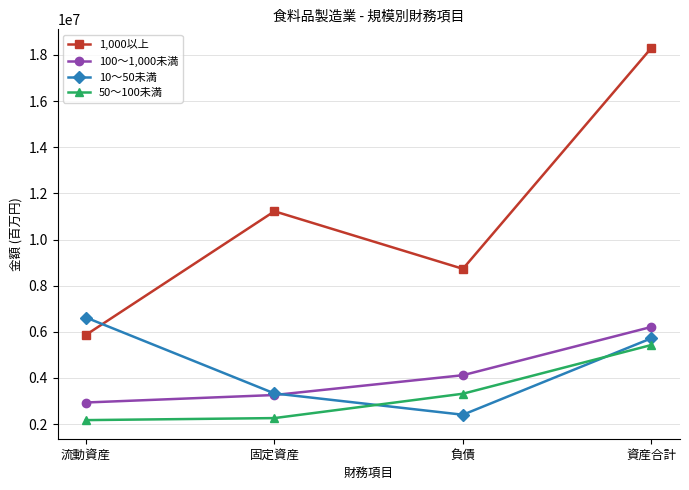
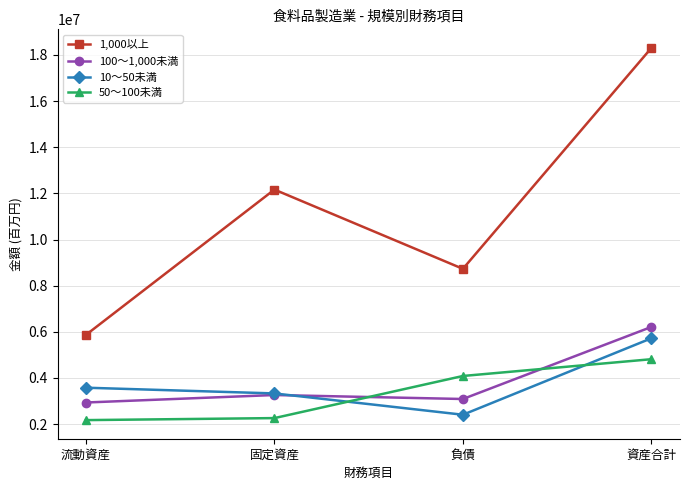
10～50未満, 流動資産: 6600000 -> 3600000
1,000以上, 固定資産: 11200000 -> 12200000
100～1,000未満, 負債: 4100000 -> 3100000
50～100未満, 負債: 3300000 -> 4100000
50～100未満, 資産合計: 5400000 -> 4800000
